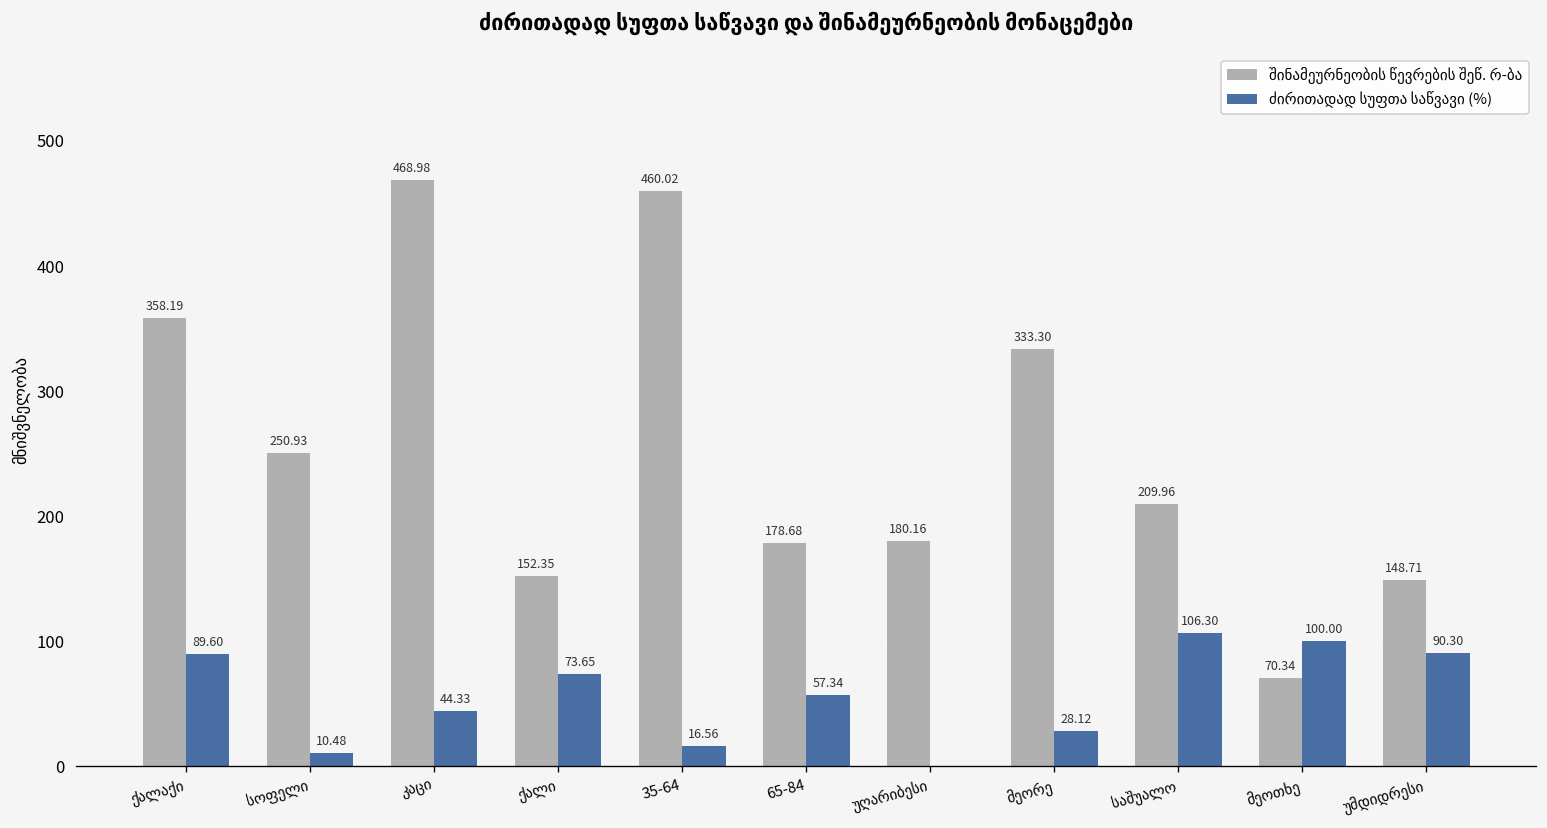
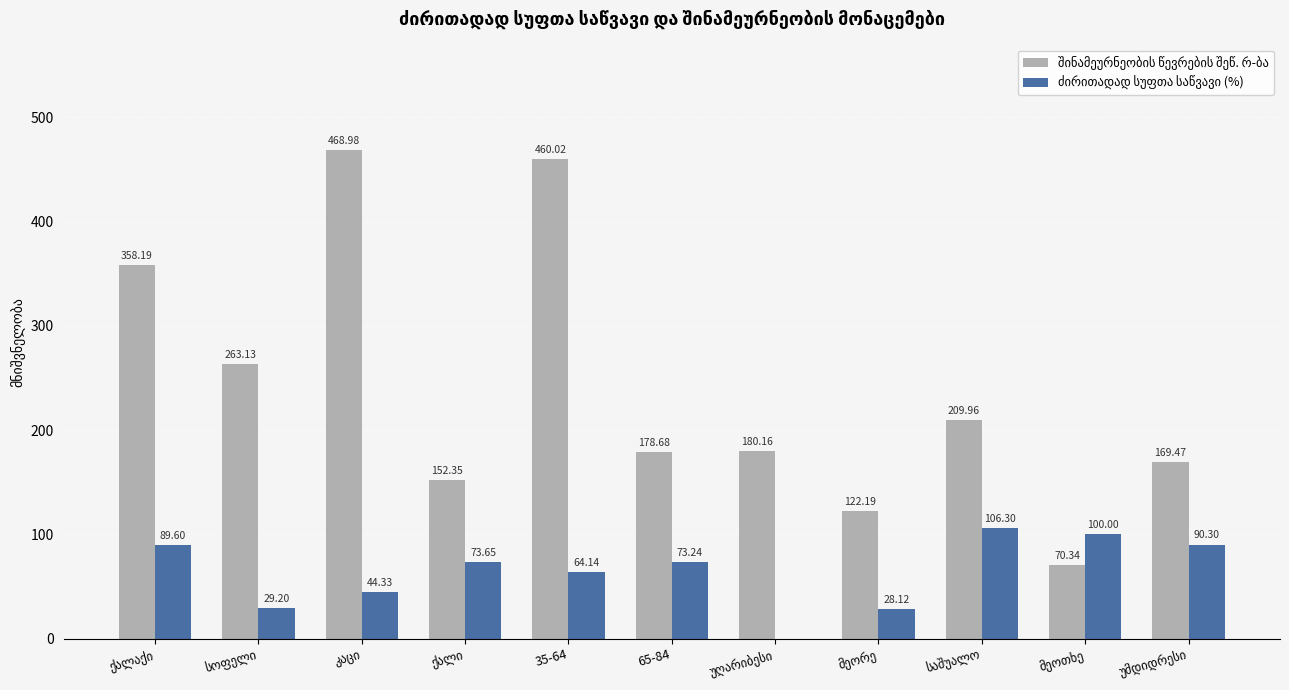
შინამეურნეობის წევრების შეწ. რ-ბა, სოფელი: 250.93 -> 263.13
ძირითადად სუფთა საწვავი (%), სოფელი: 10.48 -> 29.20
ძირითადად სუფთა საწვავი (%), 35-64: 16.56 -> 64.14
ძირითადად სუფთა საწვავი (%), 65-84: 57.34 -> 73.24
შინამეურნეობის წევრების შეწ. რ-ბა, მეორე: 333.30 -> 122.19
შინამეურნეობის წევრების შეწ. რ-ბა, უმდიდრესი: 148.71 -> 169.47
